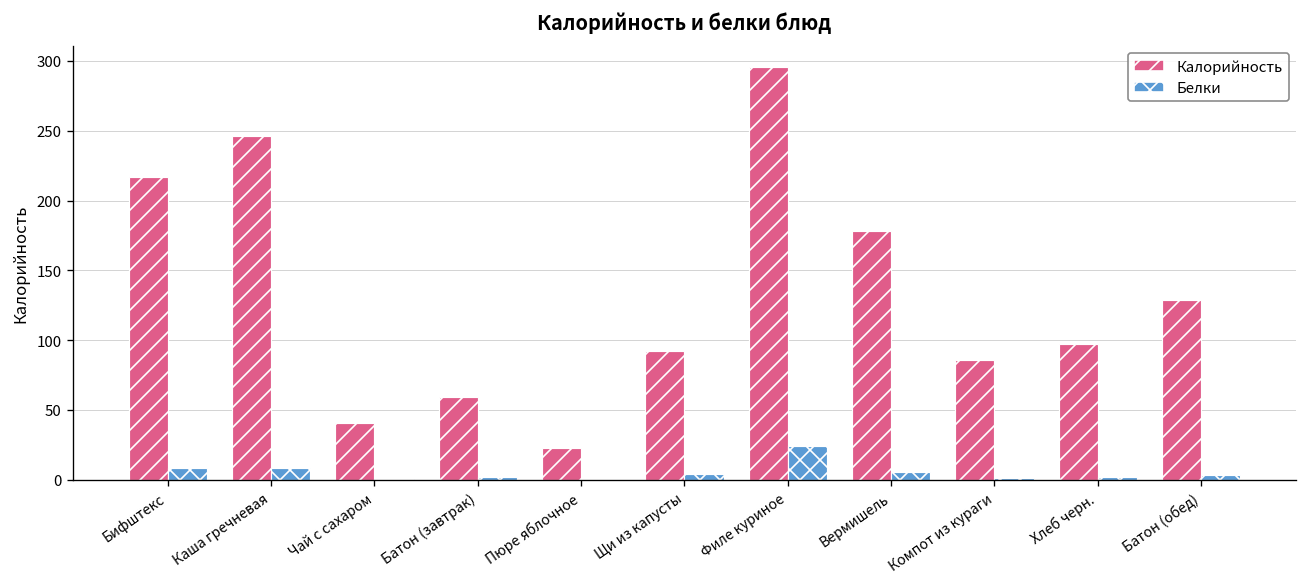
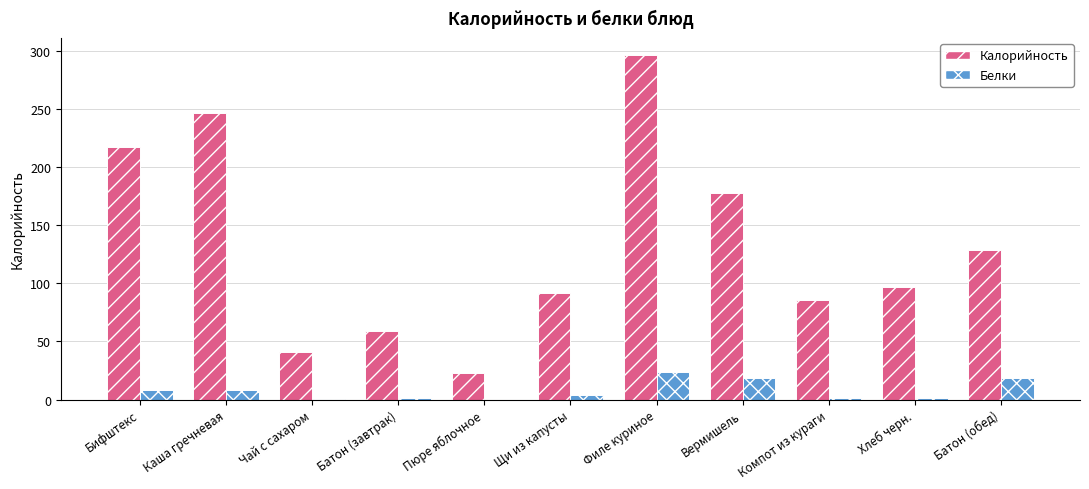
Белки, Вермишель: 5 -> 18
Белки, Батон (обед): 4 -> 19
